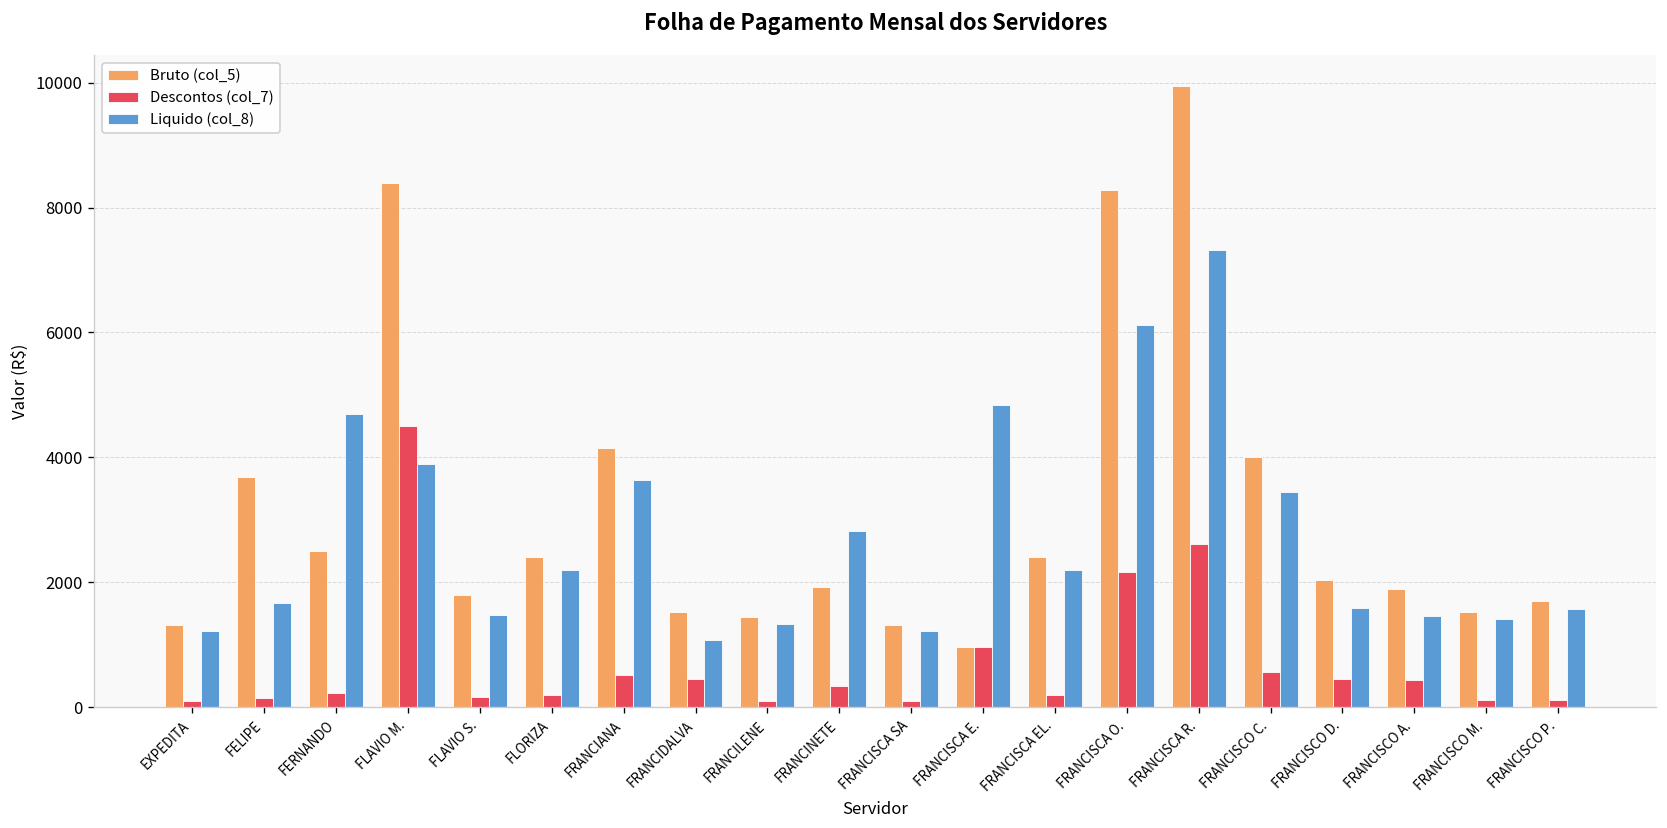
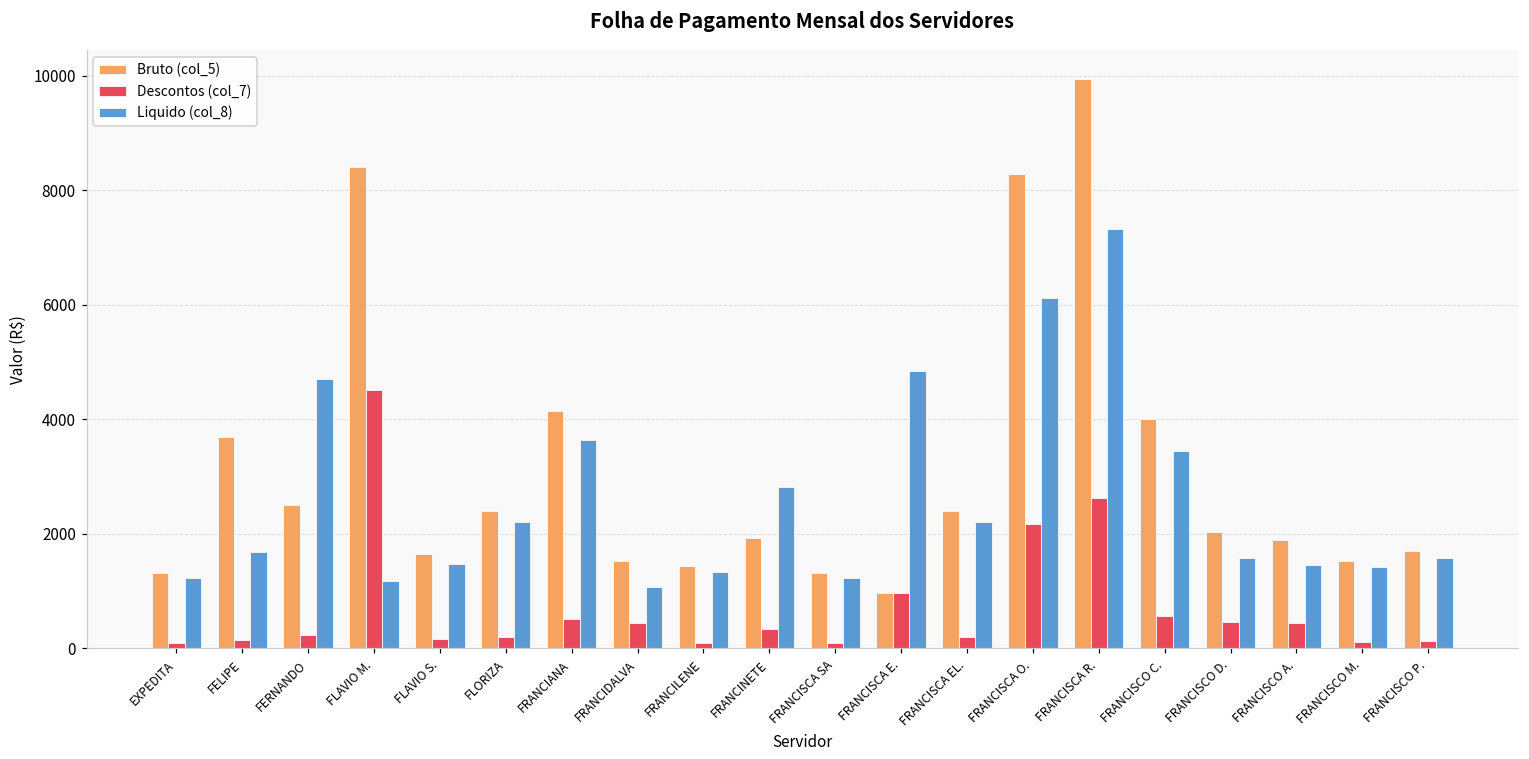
Liquido (col_8), FLAVIO M.: 3900 -> 1200
Bruto (col_5), FLAVIO S.: 1800 -> 1600
